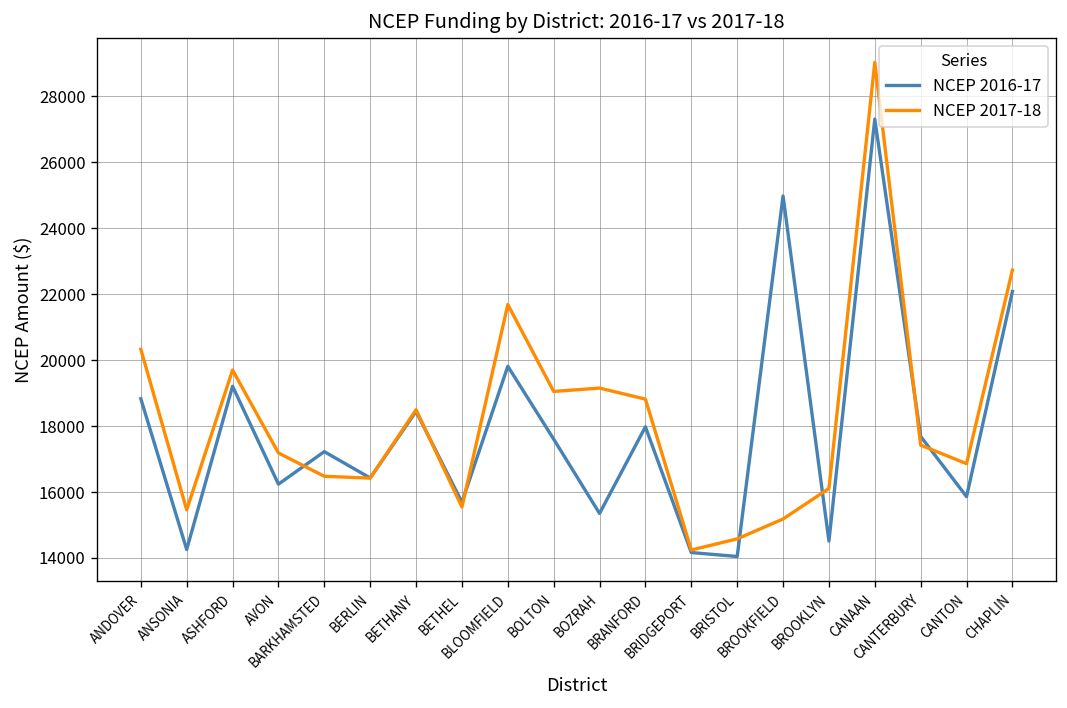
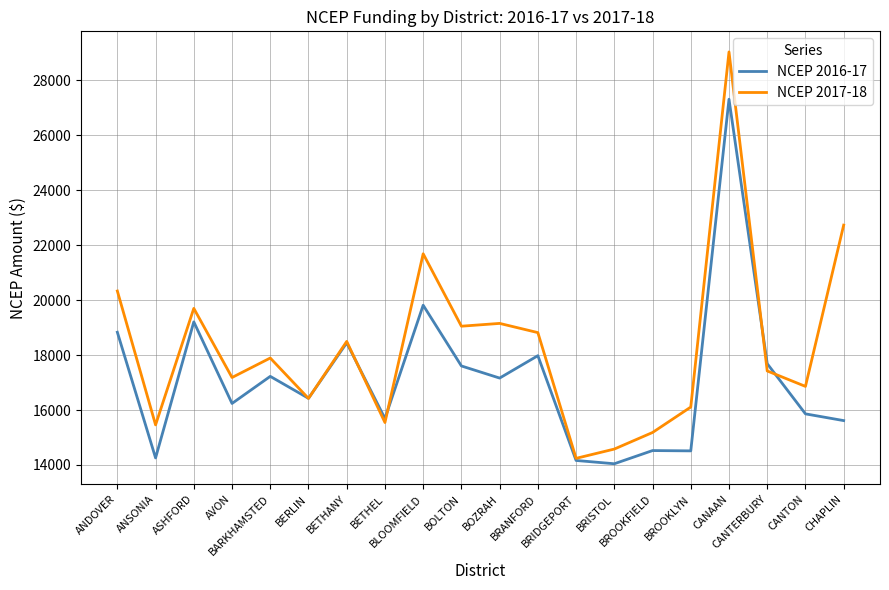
NCEP 2017-18, BARKHAMSTED: 16500 -> 17900
NCEP 2016-17, BOZRAH: 15400 -> 17200
NCEP 2016-17, BROOKFIELD: 25000 -> 14500
NCEP 2016-17, CHAPLIN: 22100 -> 15600
